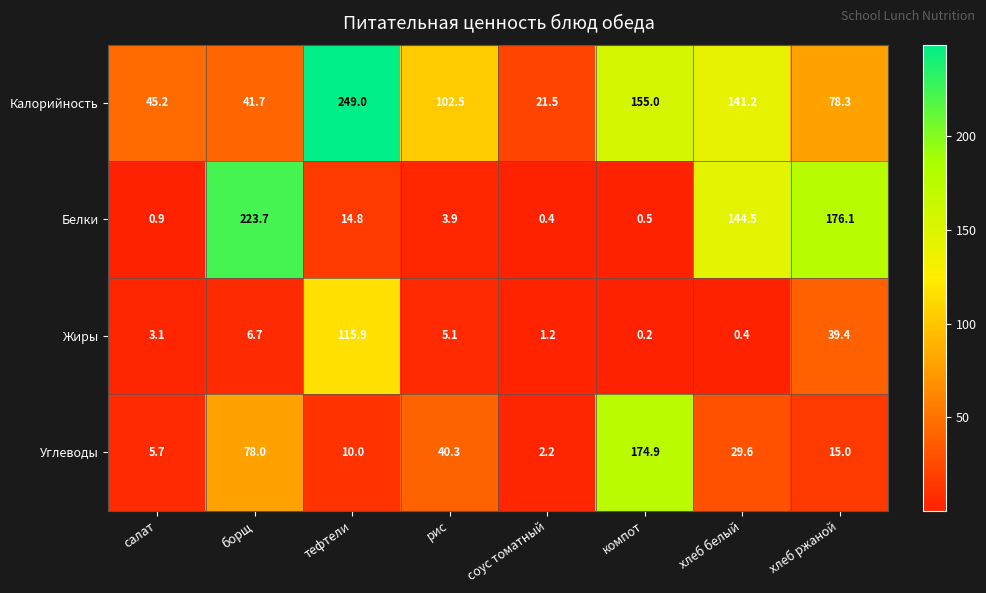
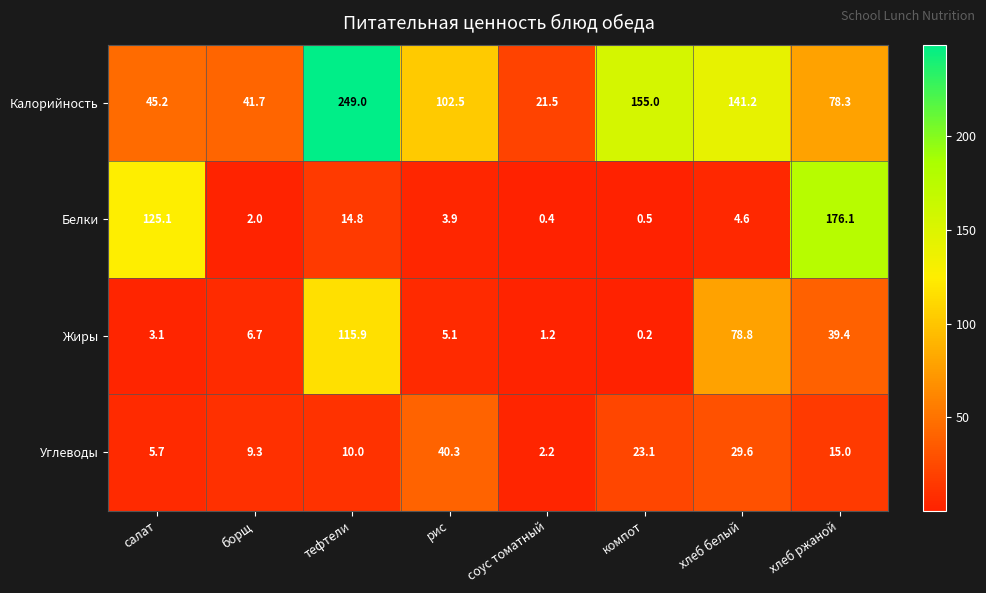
Белки, салат: 0.9 -> 125.1
Белки, борщ: 223.7 -> 2.0
Белки, хлеб белый: 144.5 -> 4.6
Жиры, хлеб белый: 0.4 -> 78.8
Углеводы, борщ: 78.0 -> 9.3
Углеводы, компот: 174.9 -> 23.1
